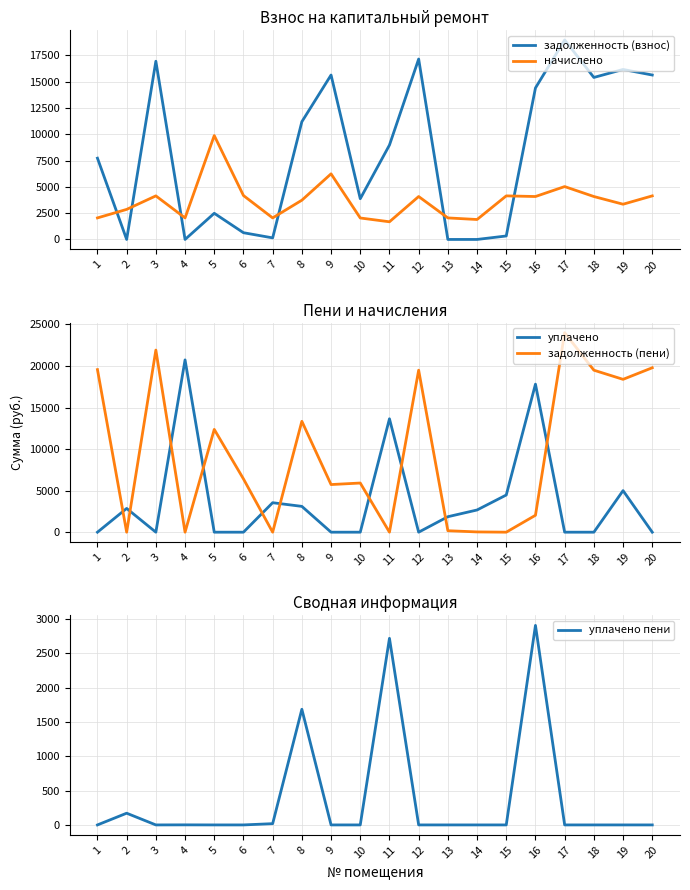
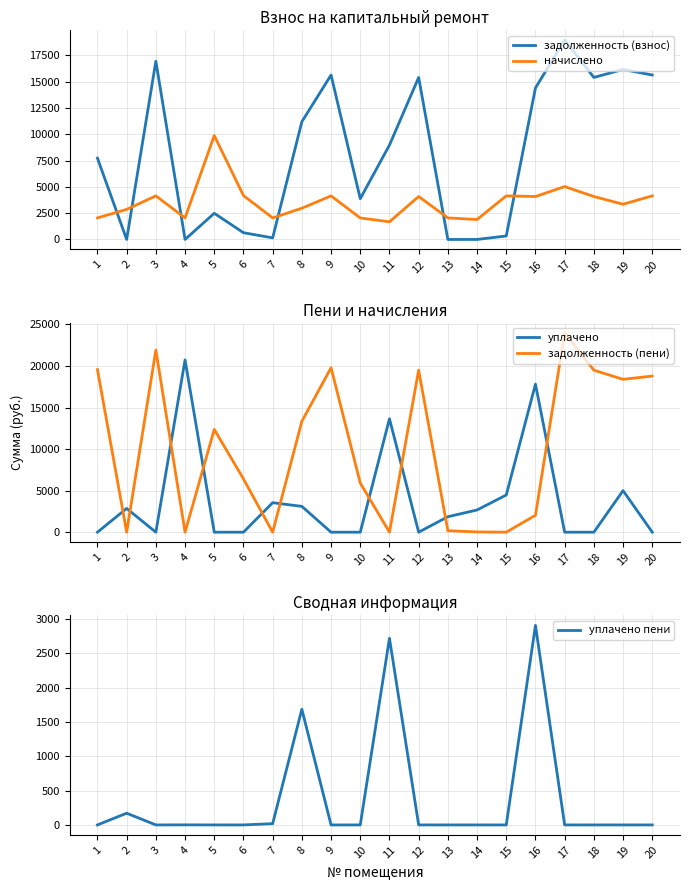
Взнос на капитальный ремонт, начислено, 8: 3700 -> 3000
Взнос на капитальный ремонт, начислено, 9: 6200 -> 4100
Взнос на капитальный ремонт, задолженность (взнос), 12: 17200 -> 15400
Пени и начисления, задолженность (пени), 9: 6000 -> 20000
Пени и начисления, задолженность (пени), 20: 20000 -> 19000
